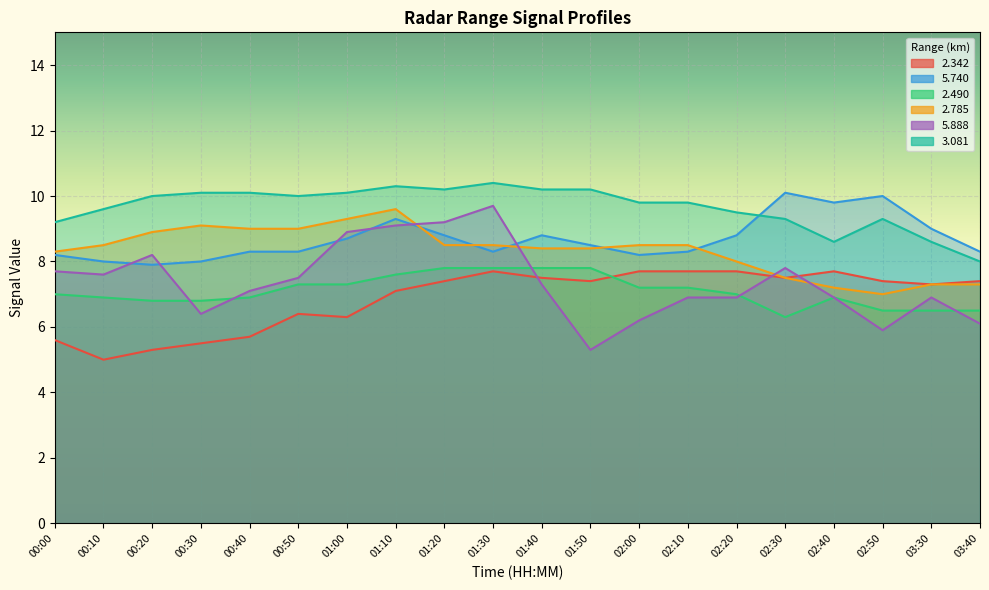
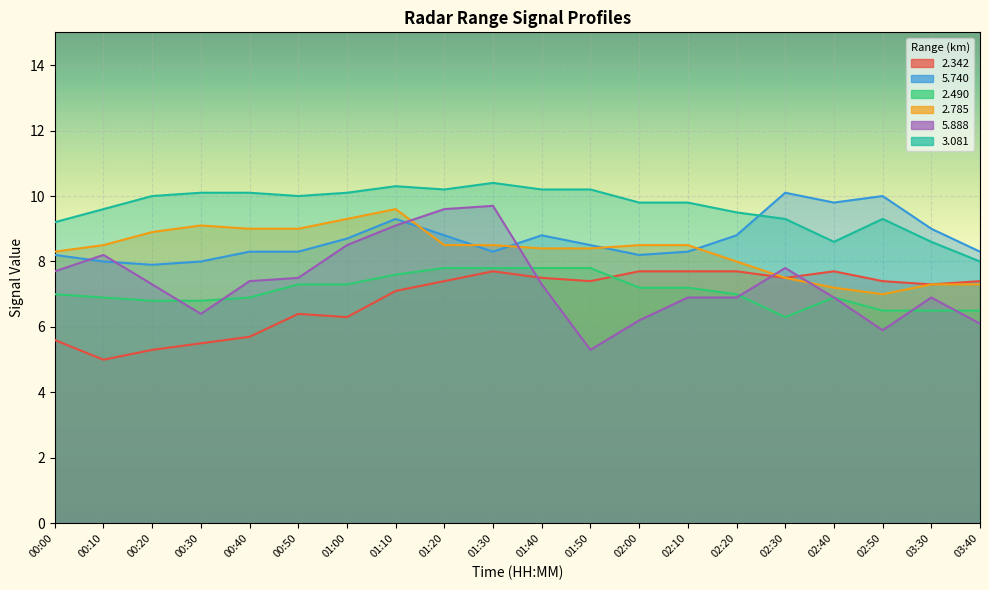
5.888, 00:10: 7.6 -> 8.2
5.888, 00:20: 8.2 -> 7.3
5.888, 00:40: 7.1 -> 7.4
5.888, 01:00: 8.9 -> 8.5
5.888, 01:20: 9.2 -> 9.6
